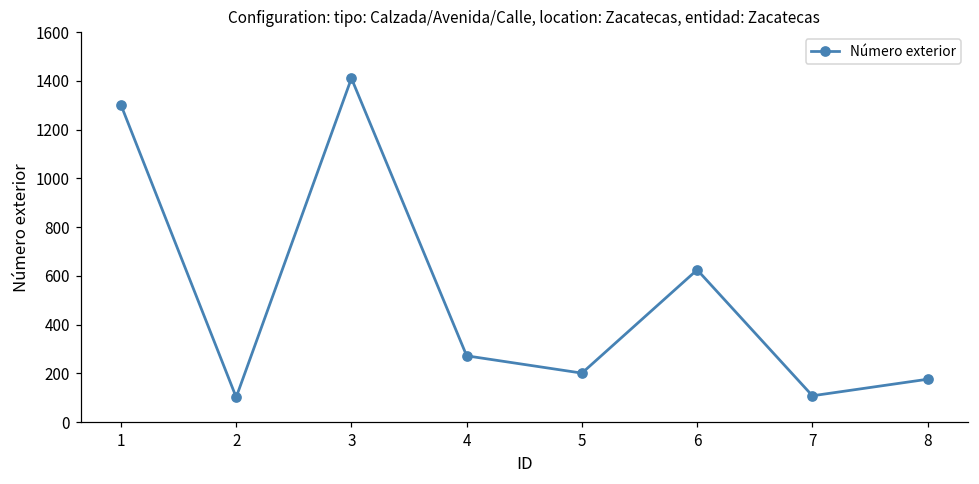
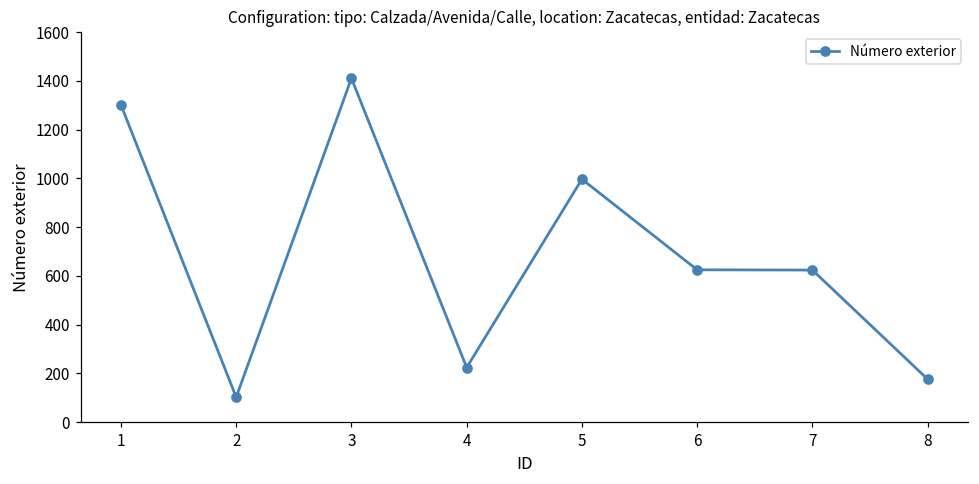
4: 270 -> 220
5: 200 -> 1000
7: 110 -> 620
